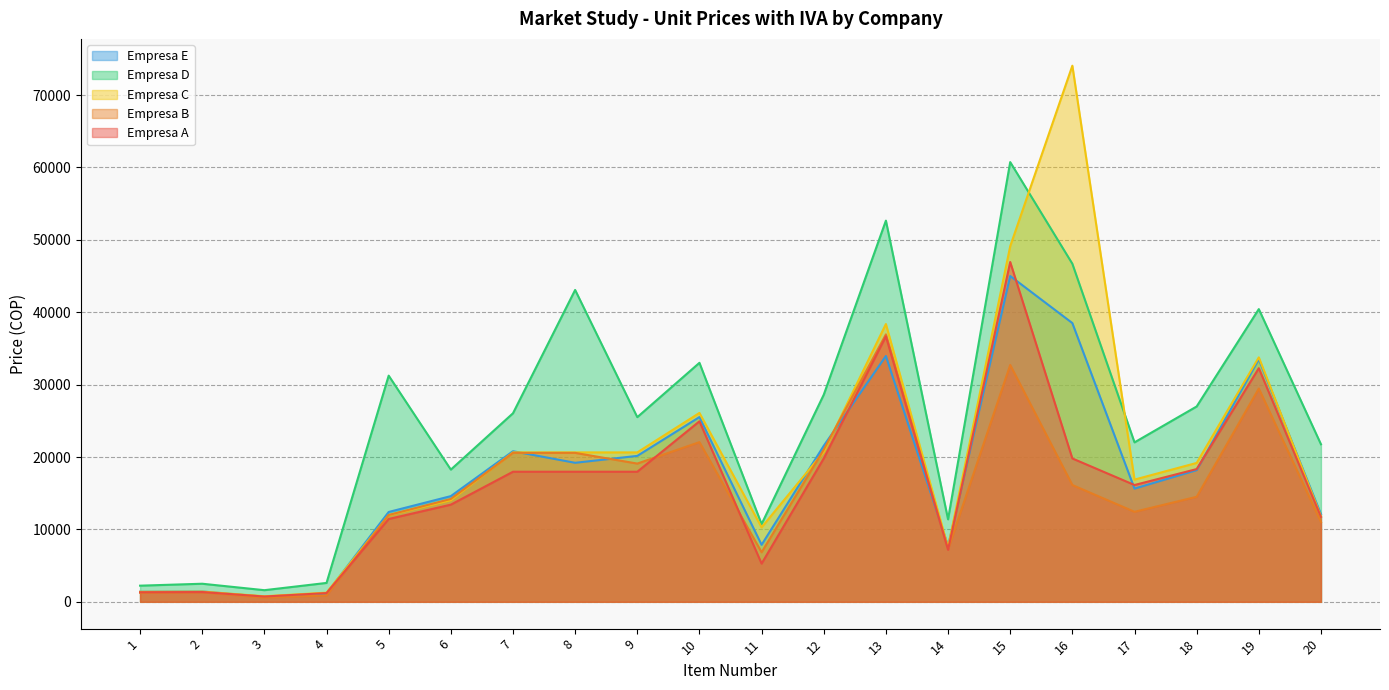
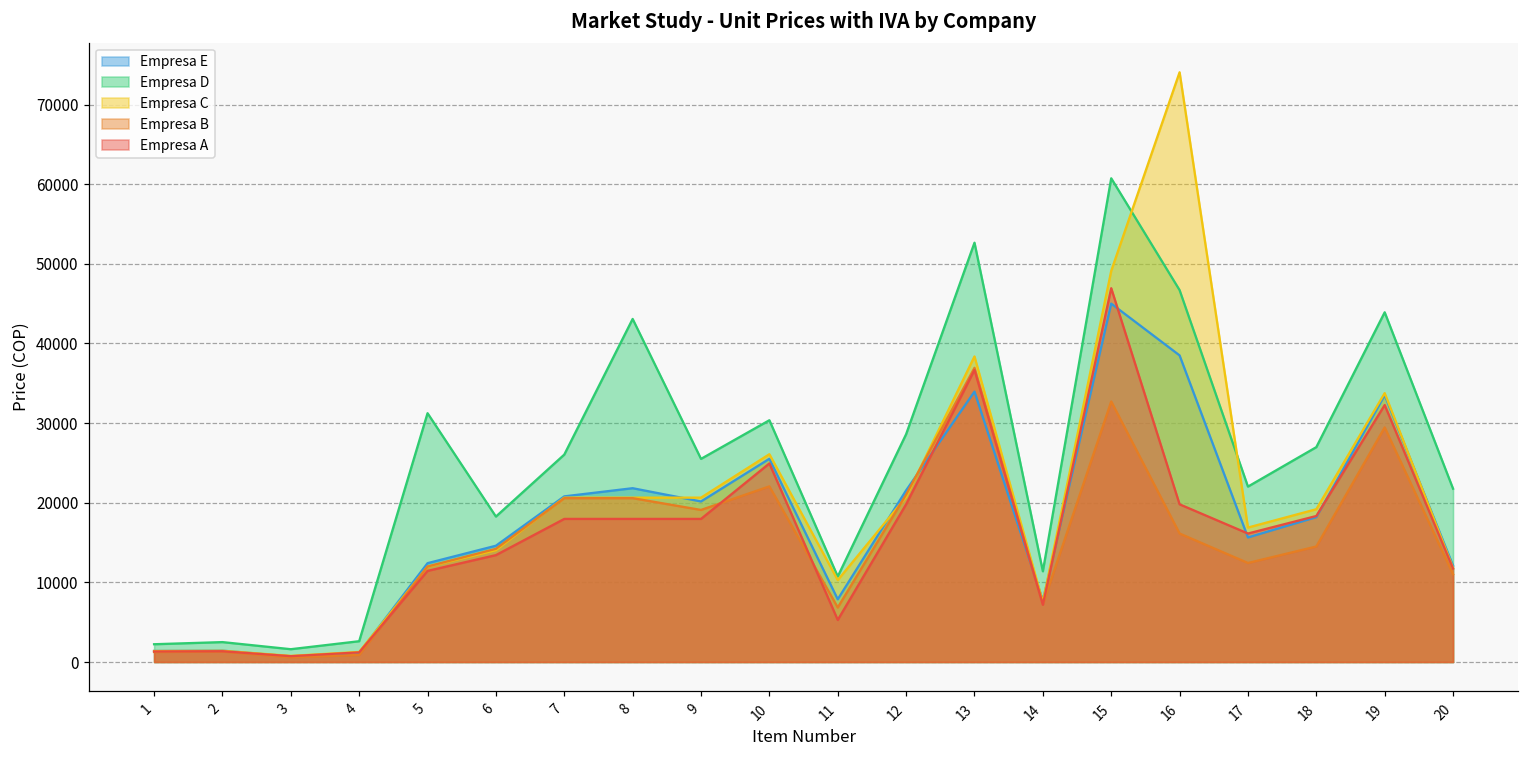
Empresa E, 8: 19000 -> 22000
Empresa D, 10: 33000 -> 30000
Empresa D, 19: 40000 -> 44000
